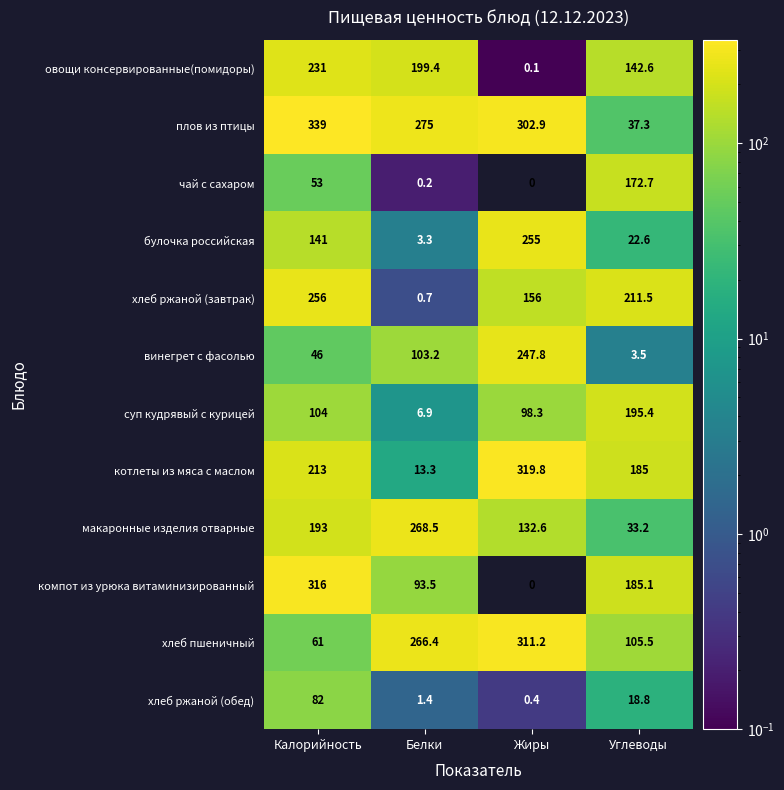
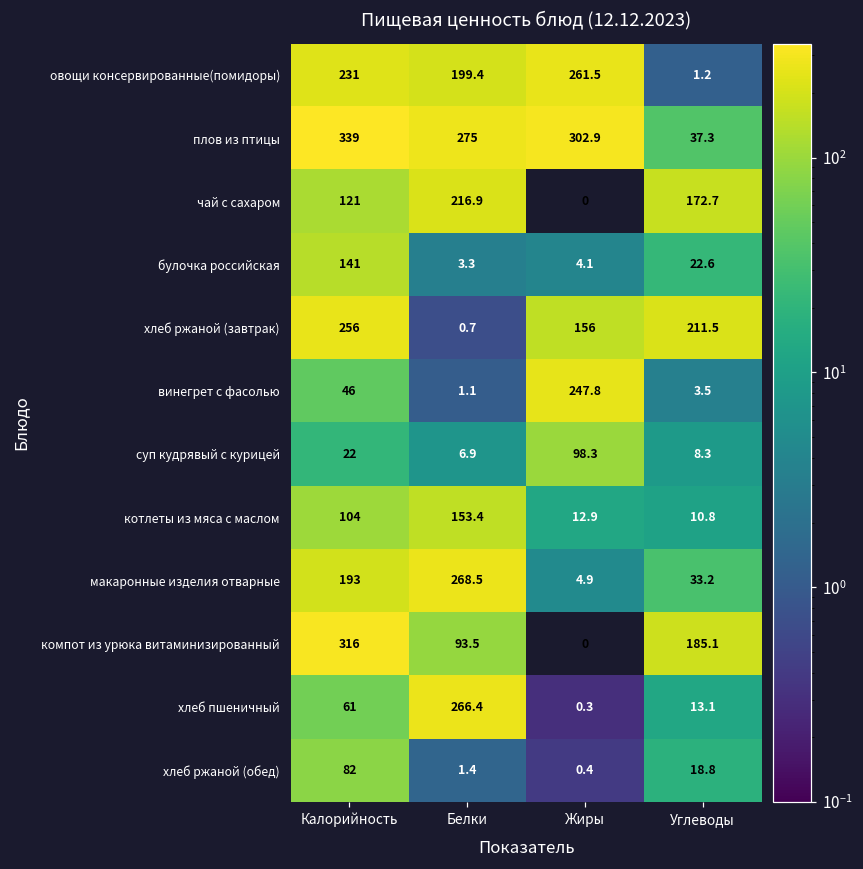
овощи консервированные(помидоры), Жиры: 0.1 -> 261.5
овощи консервированные(помидоры), Углеводы: 142.6 -> 1.2
чай с сахаром, Калорийность: 53 -> 121
чай с сахаром, Белки: 0.2 -> 216.9
булочка российская, Жиры: 255 -> 4.1
винегрет с фасолью, Белки: 103.2 -> 1.1
суп кудрявый с курицей, Калорийность: 104 -> 22
суп кудрявый с курицей, Углеводы: 195.4 -> 8.3
котлеты из мяса с маслом, Калорийность: 213 -> 104
котлеты из мяса с маслом, Белки: 13.3 -> 153.4
котлеты из мяса с маслом, Жиры: 319.8 -> 12.9
котлеты из мяса с маслом, Углеводы: 185 -> 10.8
макаронные изделия отварные, Жиры: 132.6 -> 4.9
хлеб пшеничный, Жиры: 311.2 -> 0.3
хлеб пшеничный, Углеводы: 105.5 -> 13.1
